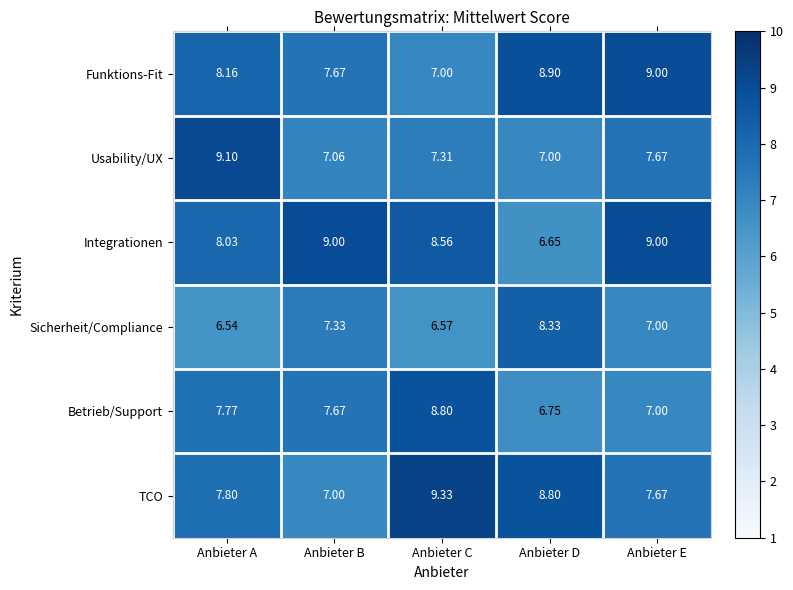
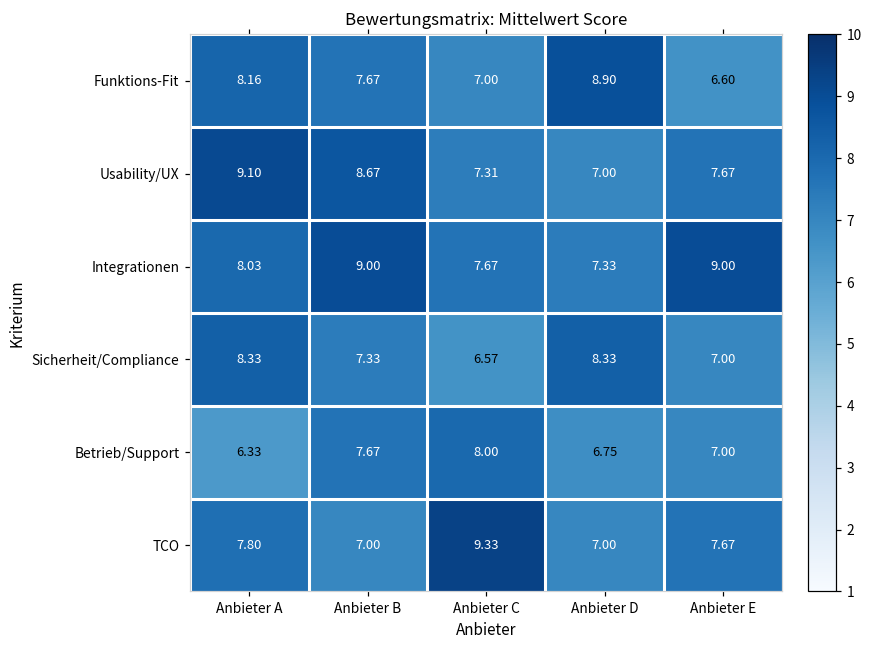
Funktions-Fit, Anbieter E: 9.00 -> 6.60
Usability/UX, Anbieter B: 7.06 -> 8.67
Integrationen, Anbieter C: 8.56 -> 7.67
Integrationen, Anbieter D: 6.65 -> 7.33
Sicherheit/Compliance, Anbieter A: 6.54 -> 8.33
Betrieb/Support, Anbieter A: 7.77 -> 6.33
Betrieb/Support, Anbieter C: 8.80 -> 8.00
TCO, Anbieter D: 8.80 -> 7.00
